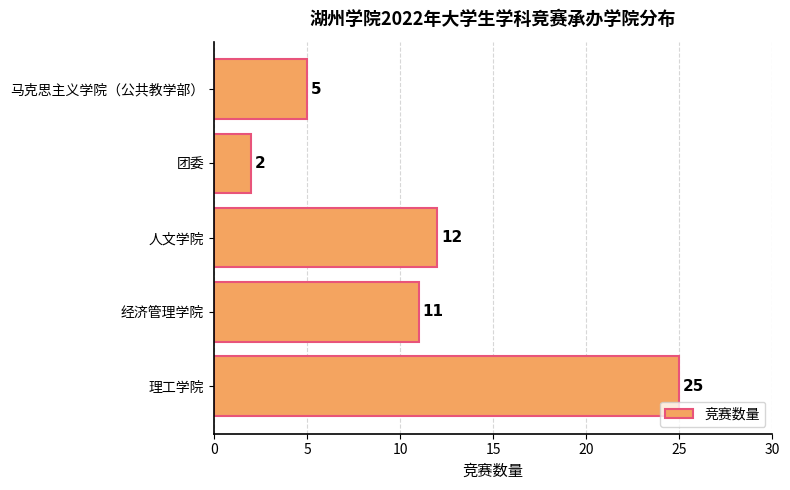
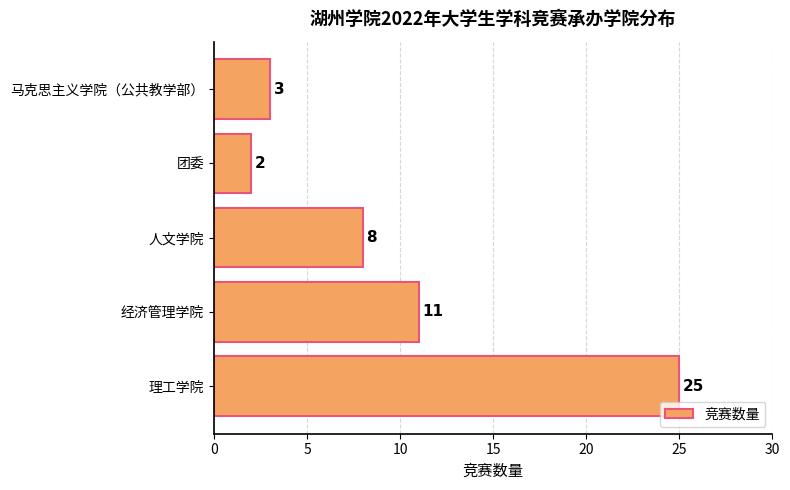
马克思主义学院（公共教学部）: 5 -> 3
人文学院: 12 -> 8
